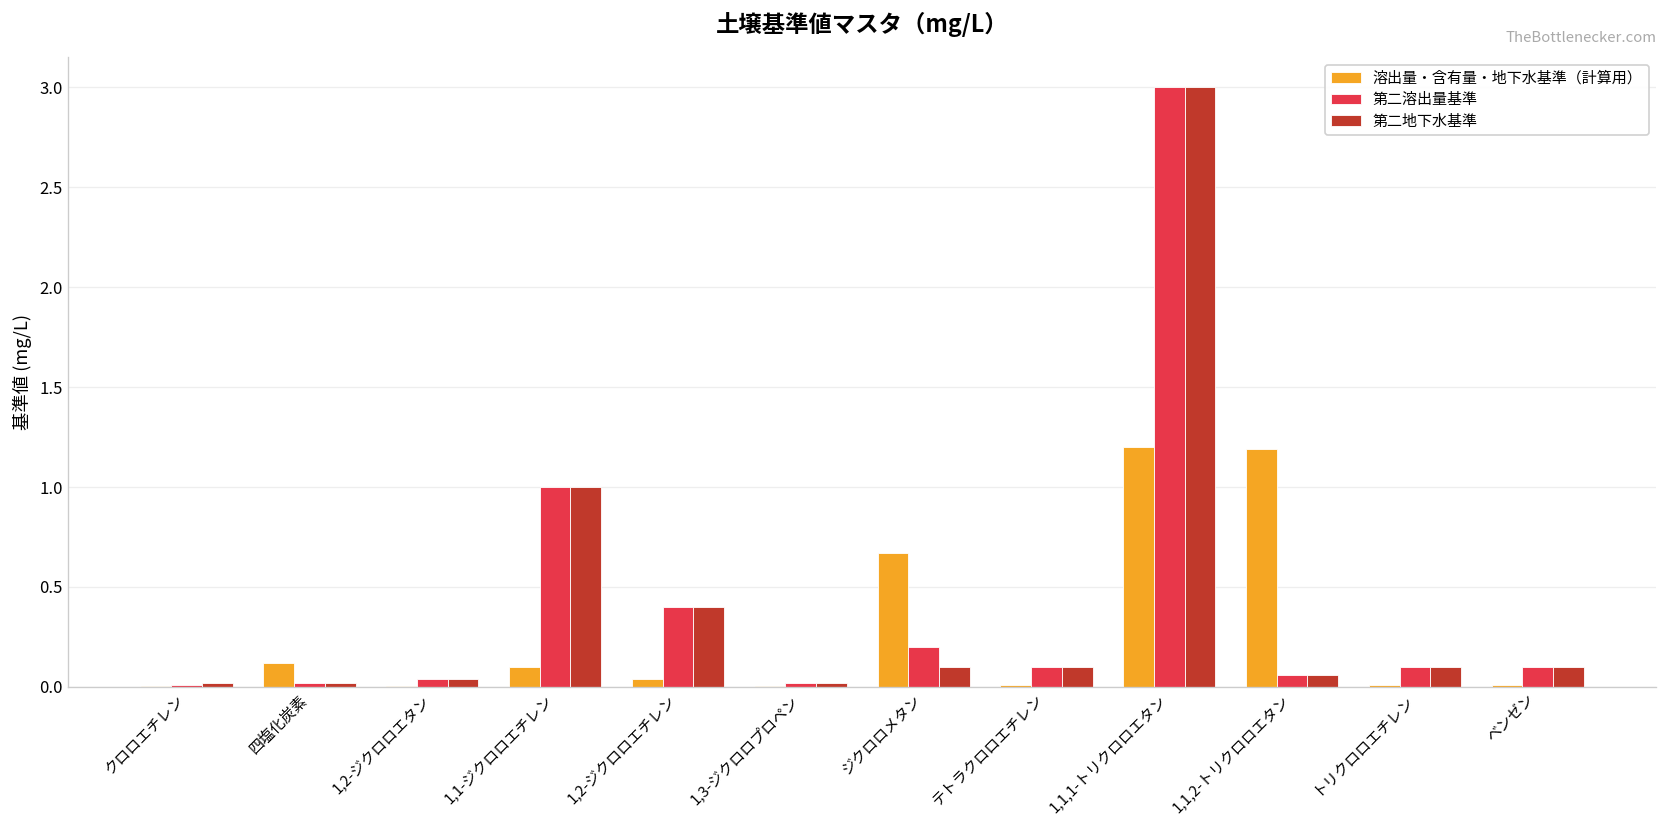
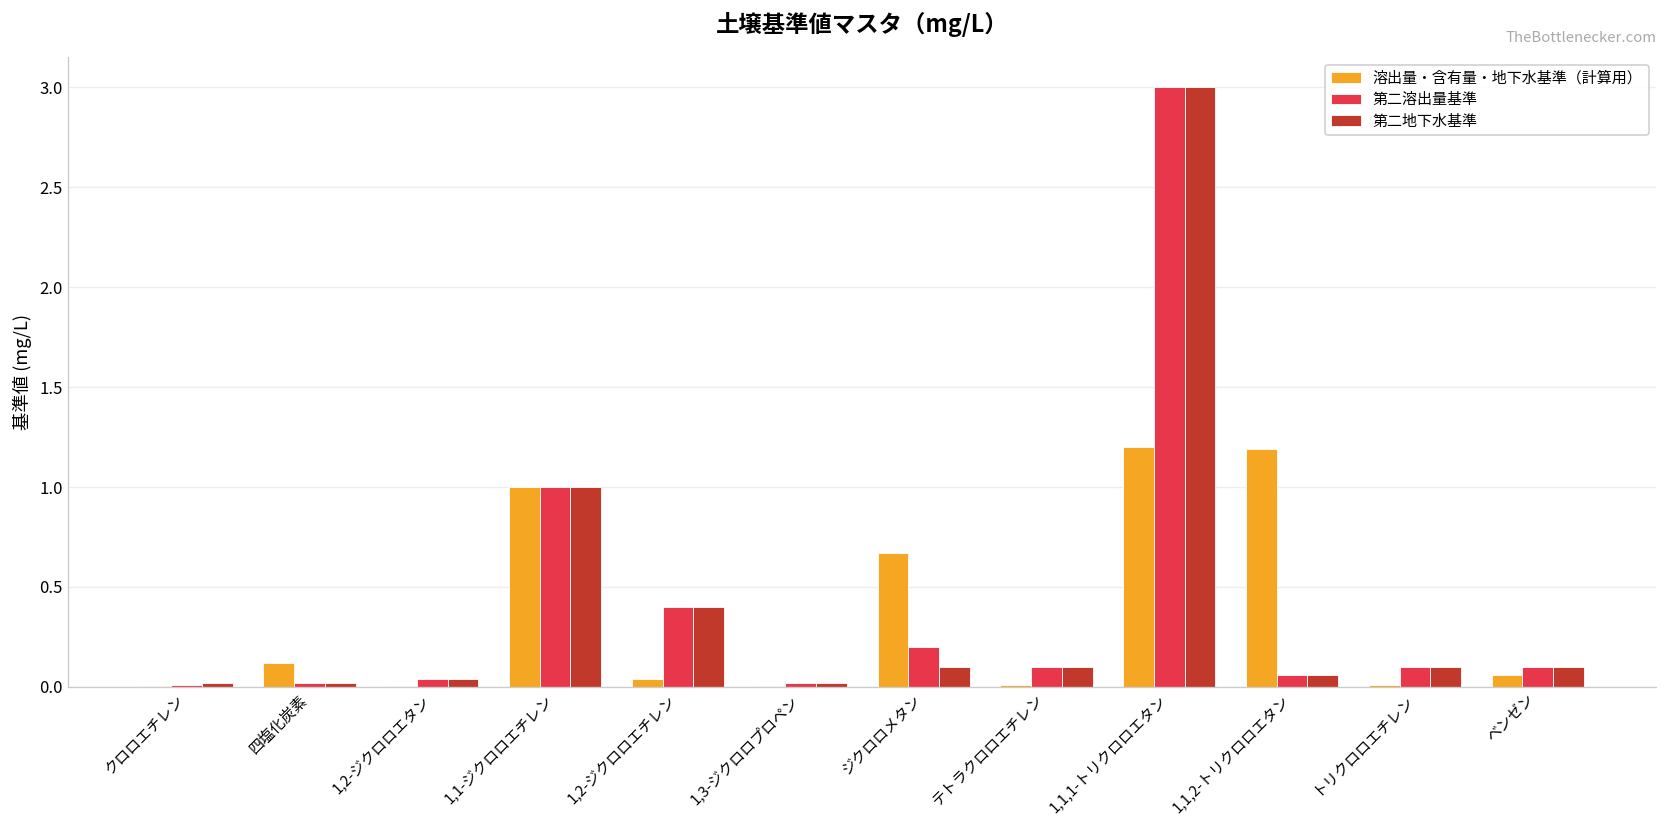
溶出量・含有量・地下水基準（計算用）, 1,1-ジクロロエチレン: 0.1 -> 1.0
溶出量・含有量・地下水基準（計算用）, ベンゼン: 0.01 -> 0.06
